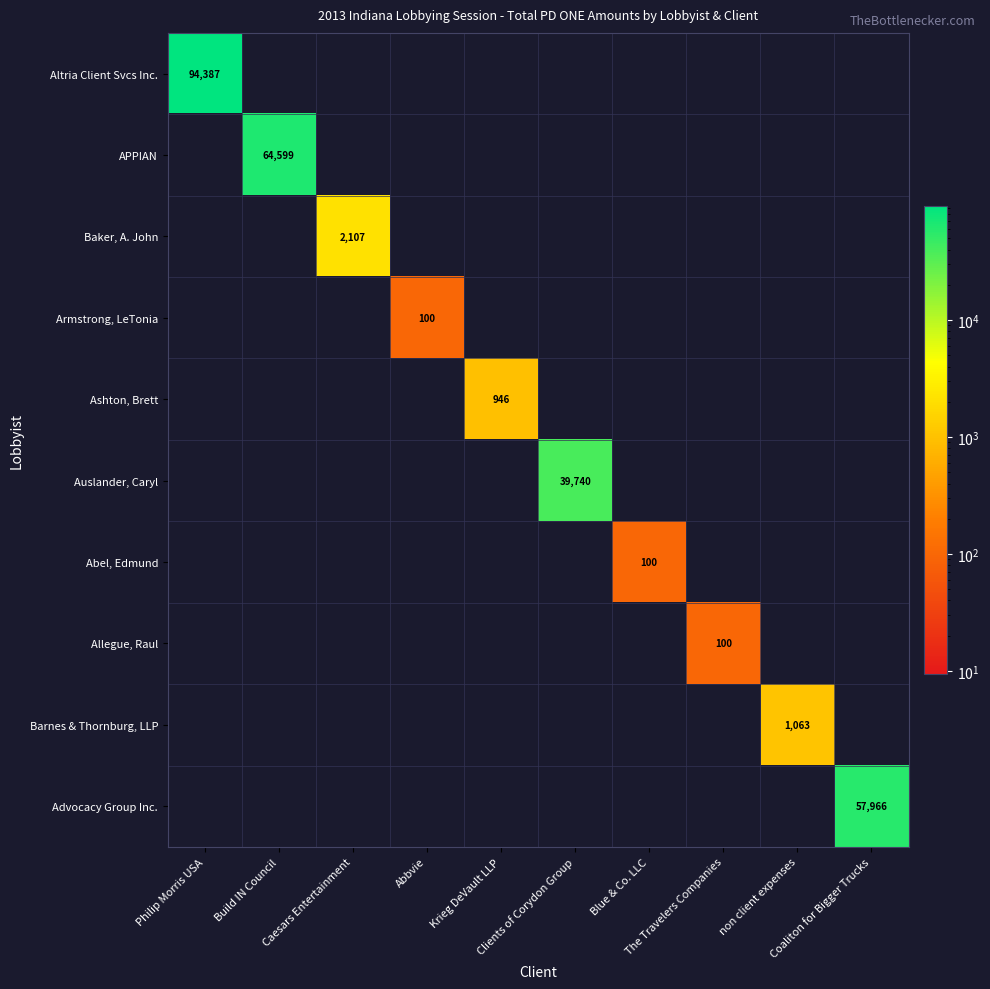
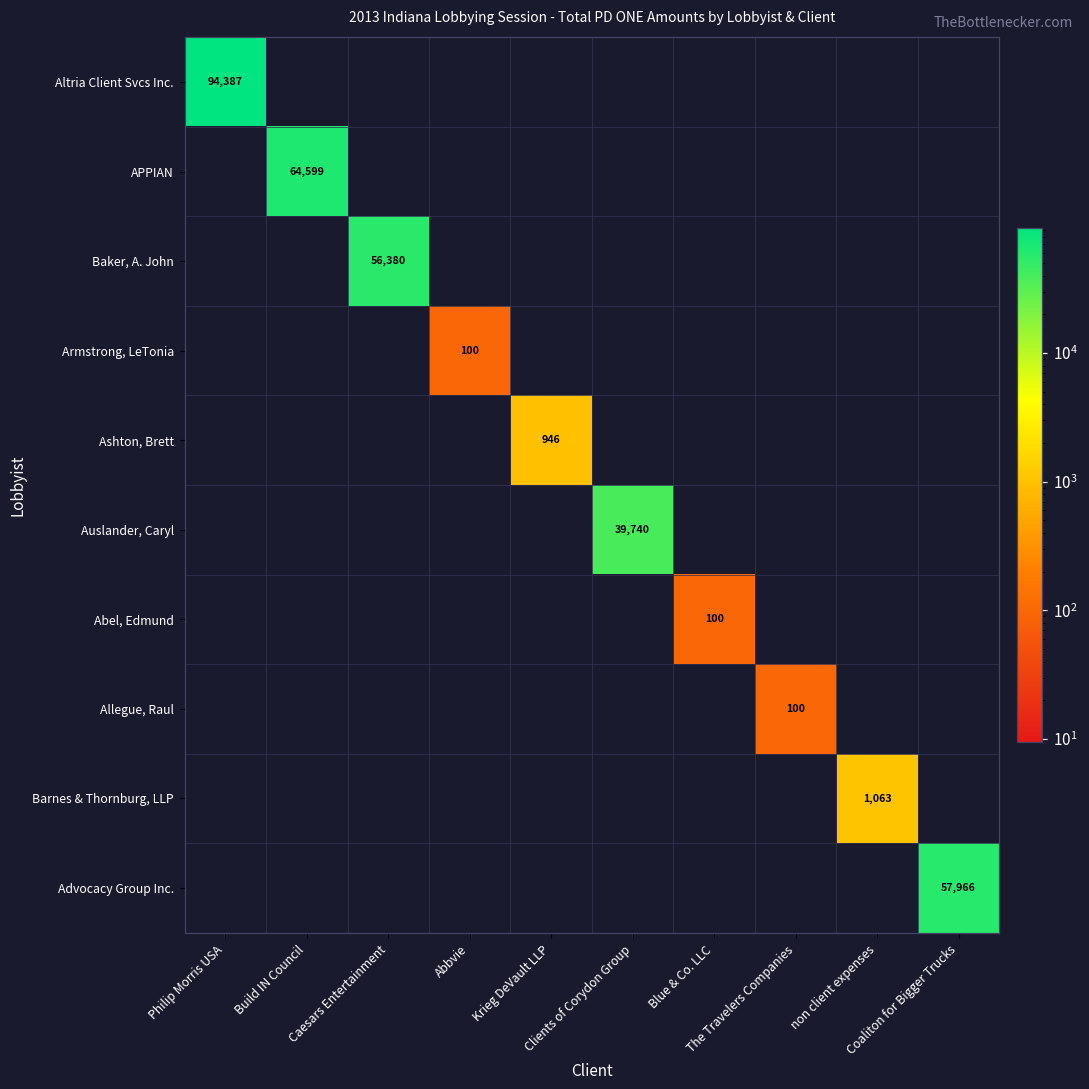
Baker, A. John, Caesars Entertainment: 2,107 -> 56,380
